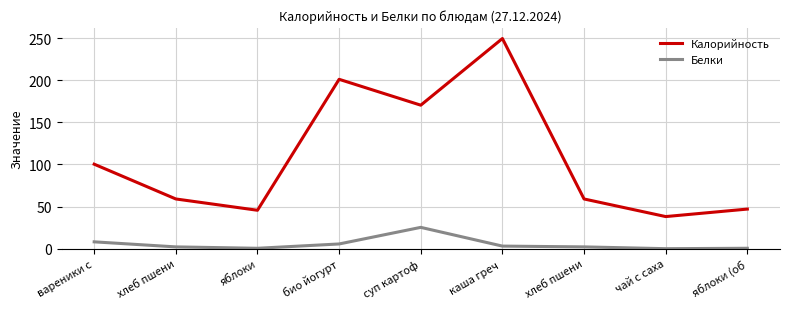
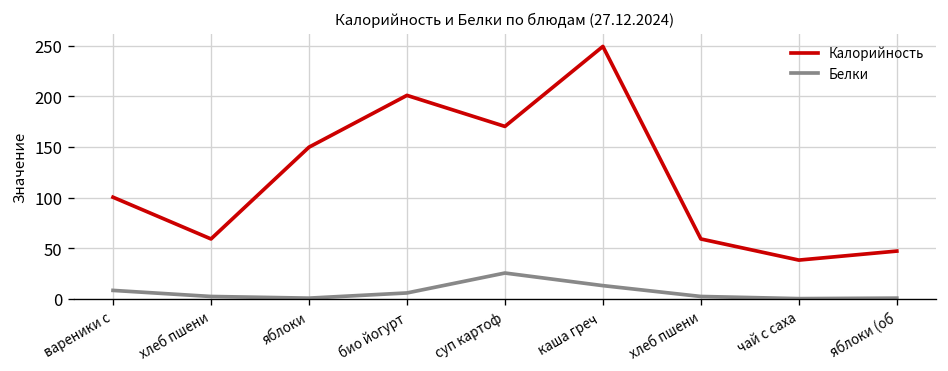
Калорийность, яблоки: 50 -> 150
Белки, каша греч: 0 -> 10
